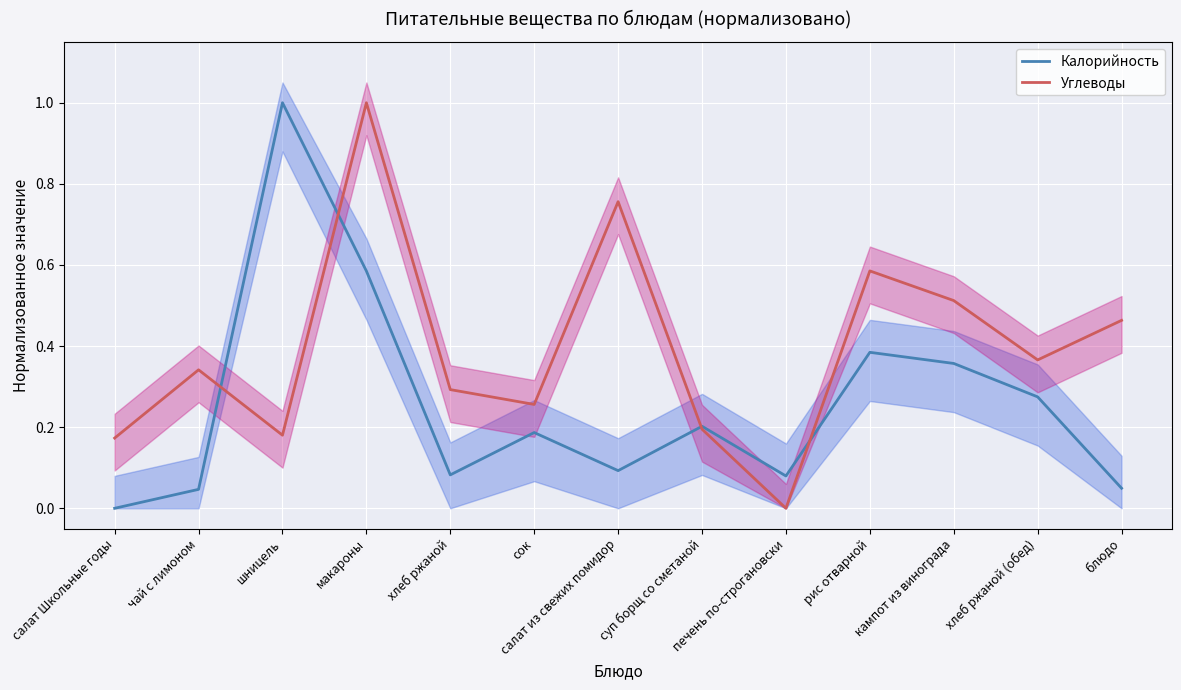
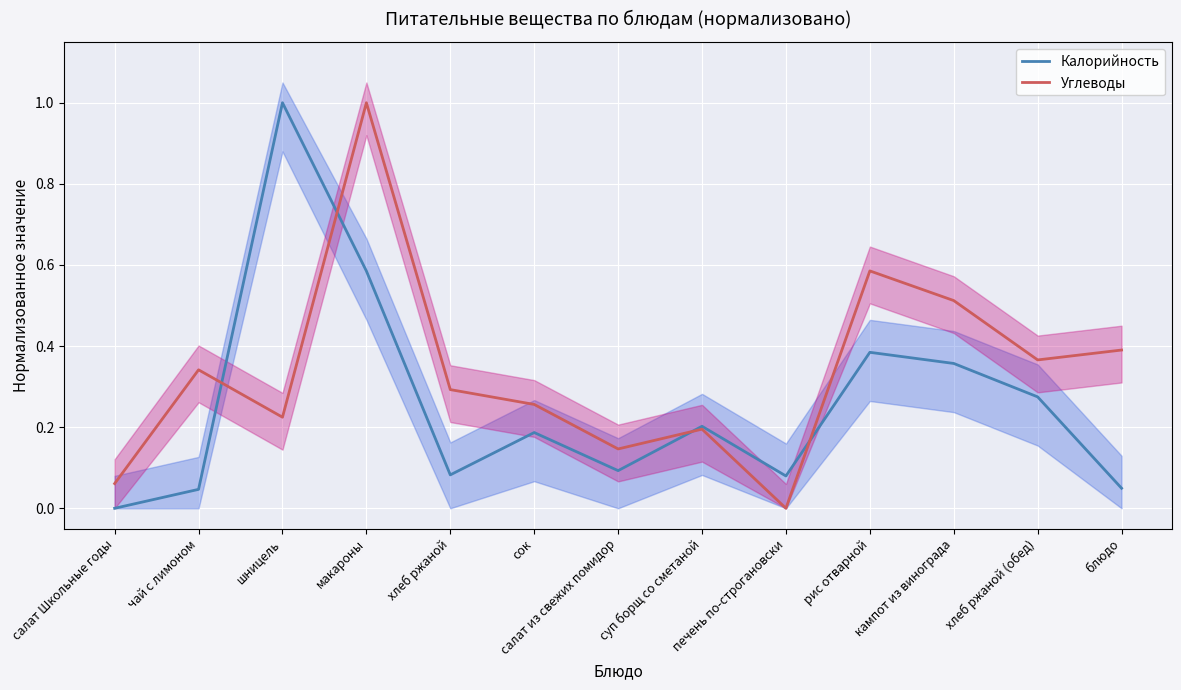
Углеводы, салат Школьные годы: 0.17 -> 0.06
Углеводы, шницель: 0.18 -> 0.22
Углеводы, салат из свежих помидор: 0.76 -> 0.15
Углеводы, блюдо: 0.46 -> 0.39
